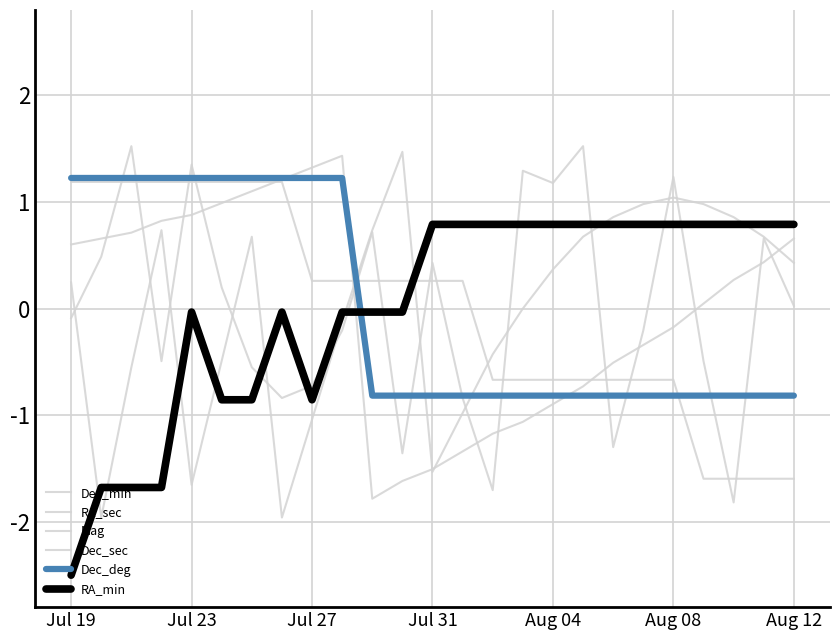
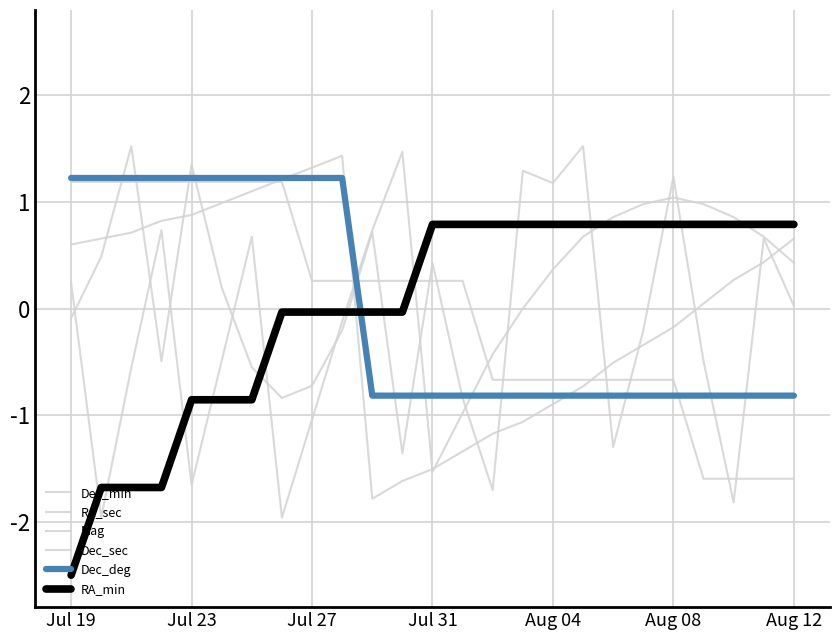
RA_min, Jul 23: -0.03 -> -0.86
RA_min, Jul 27: -0.86 -> -0.03
